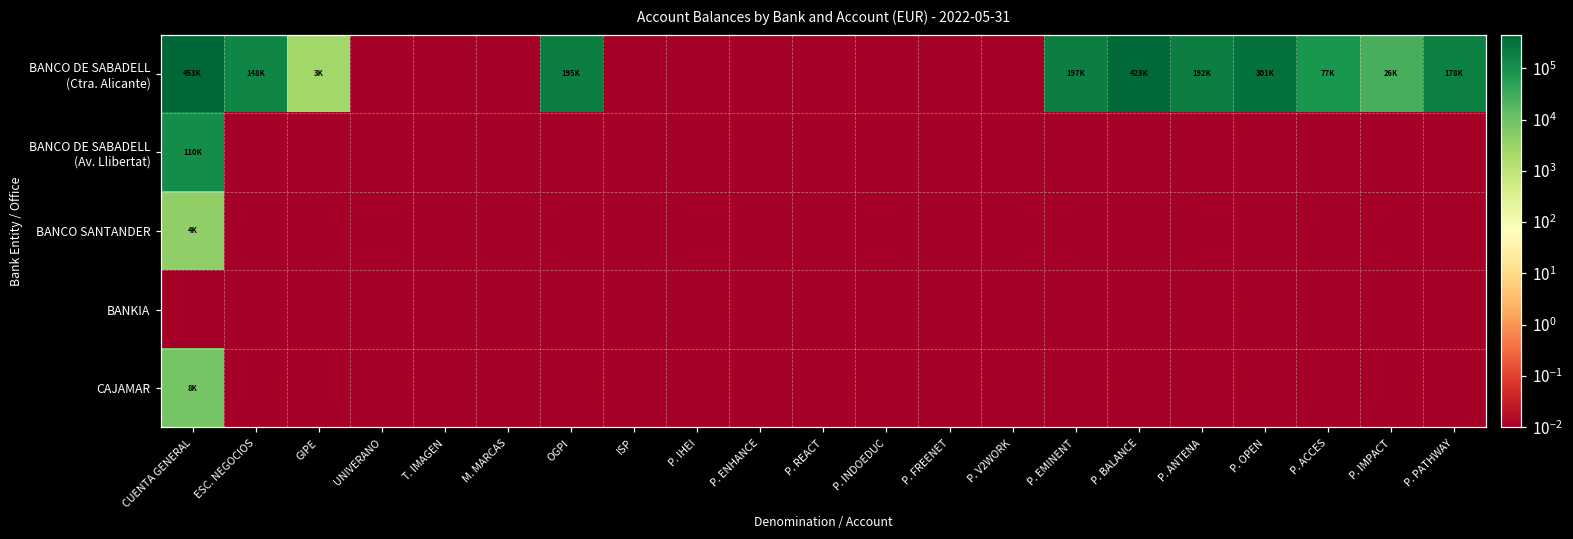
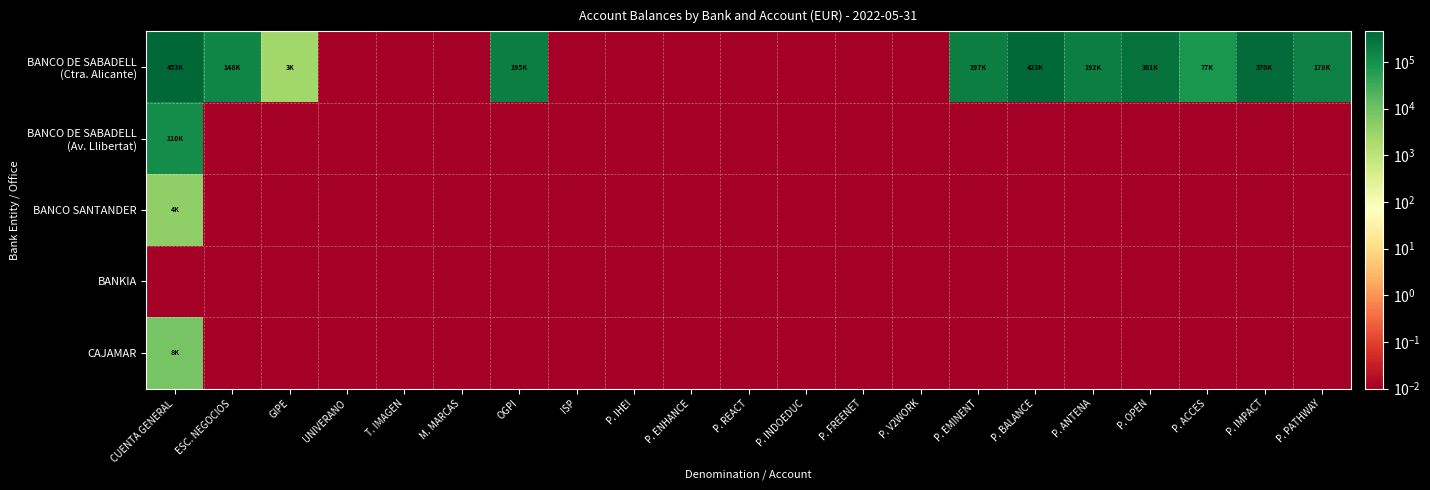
BANCO DE SABADELL (Ctra. Alicante), P. IMPACT: 26K -> 370K
